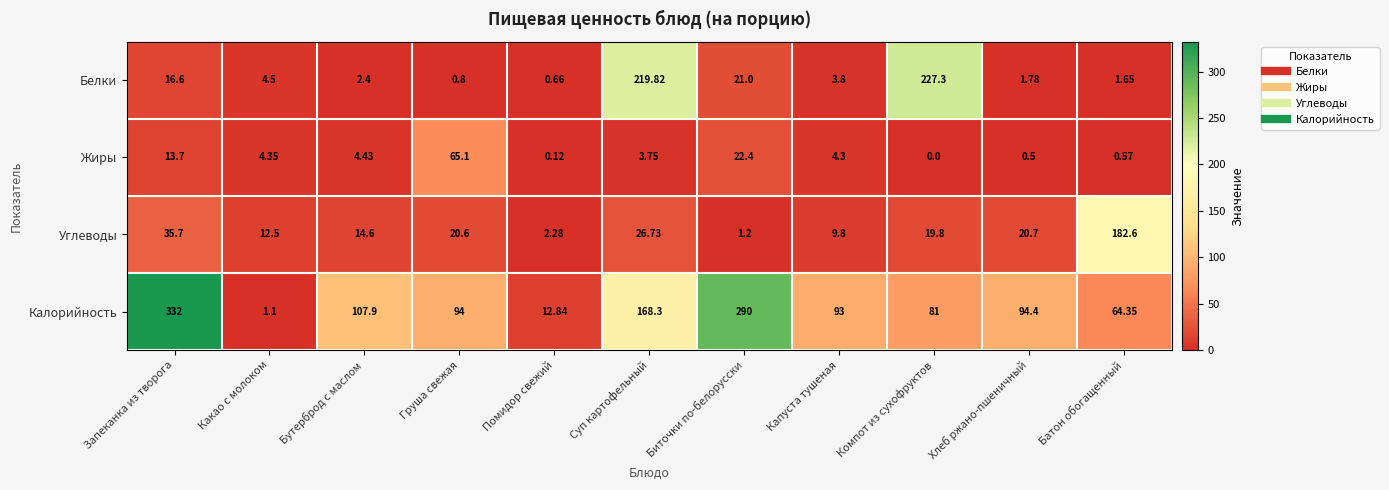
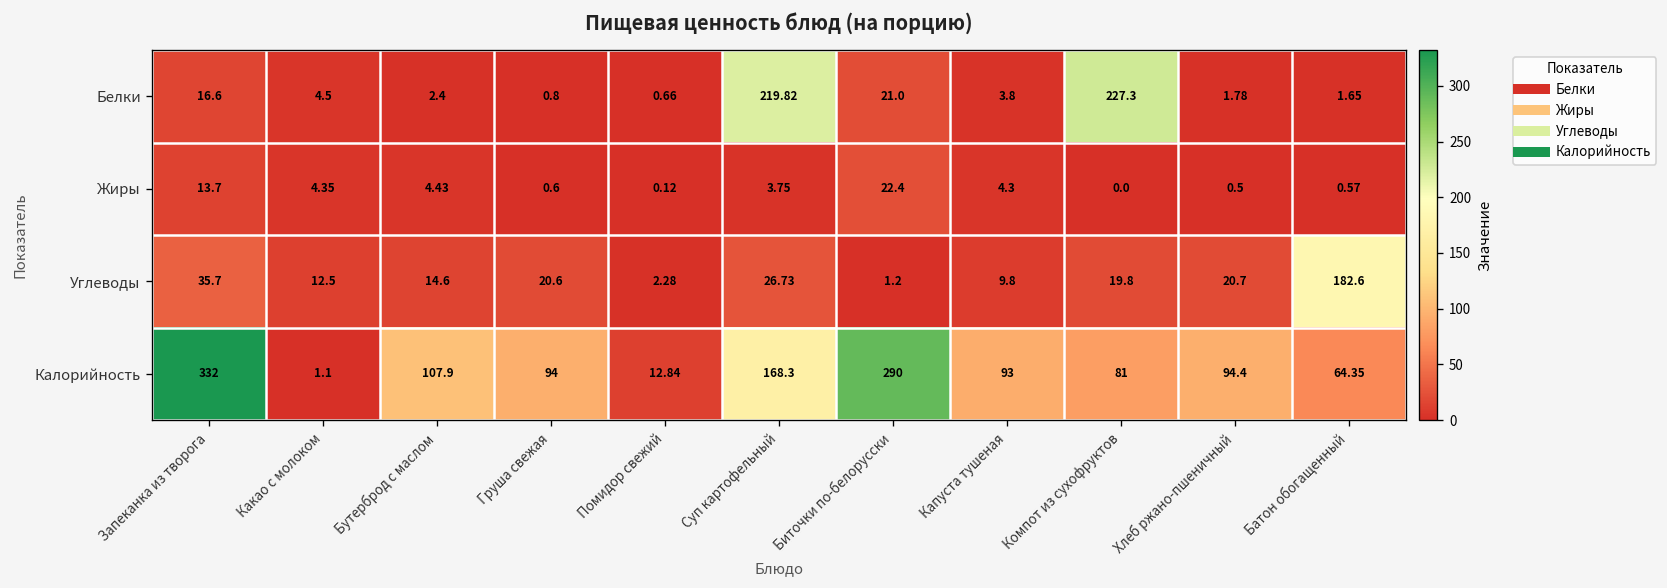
Жиры, Груша свежая: 65.1 -> 0.6
